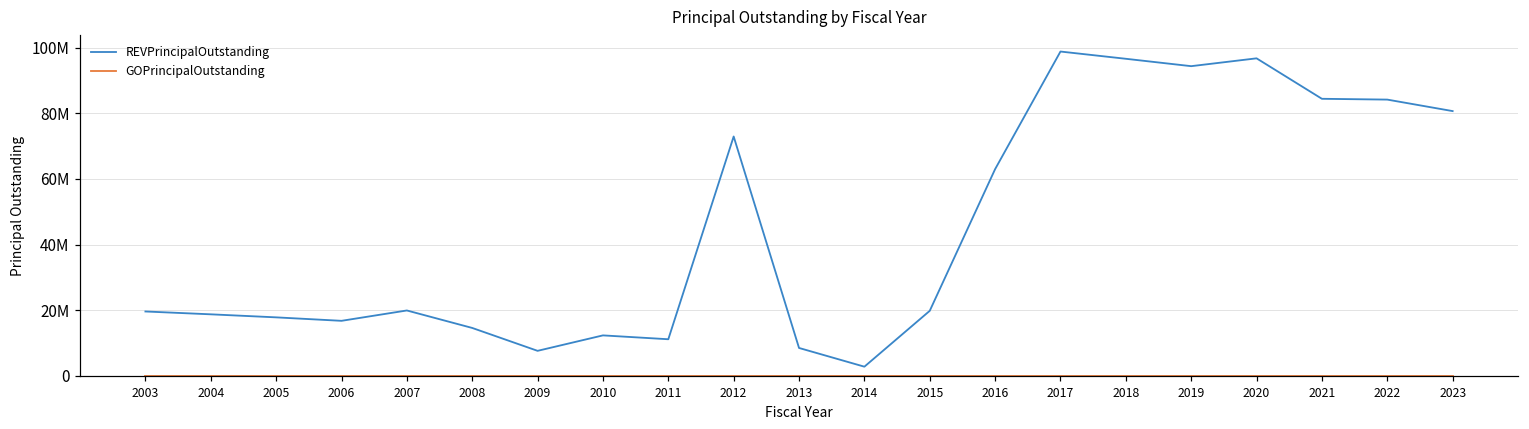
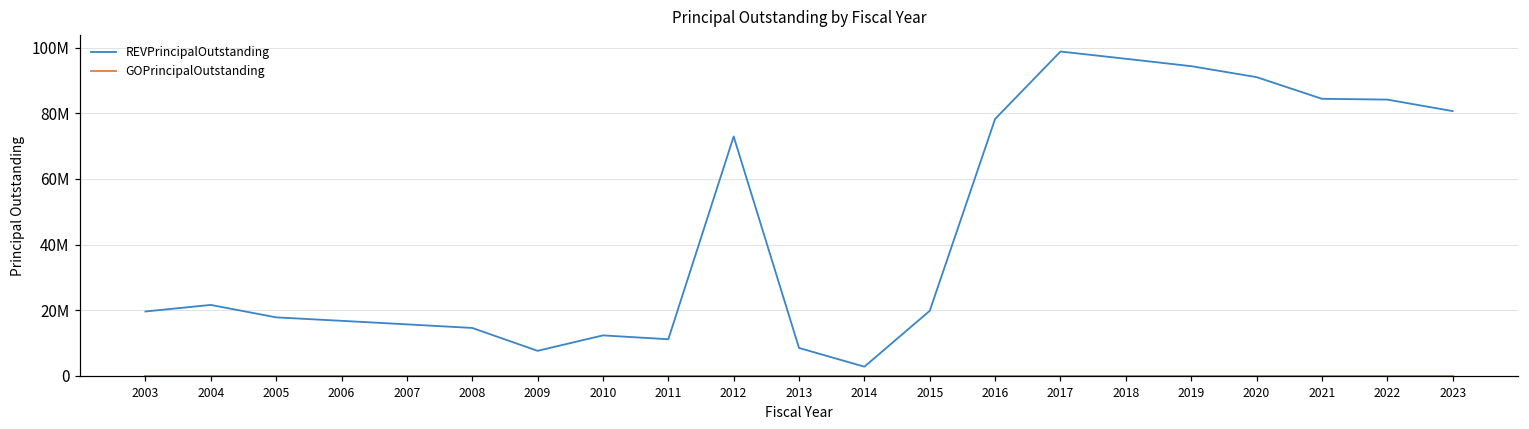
REVPrincipalOutstanding, 2004: 19000000 -> 22000000
REVPrincipalOutstanding, 2007: 20000000 -> 16000000
REVPrincipalOutstanding, 2016: 63000000 -> 78000000
REVPrincipalOutstanding, 2020: 97000000 -> 91000000
